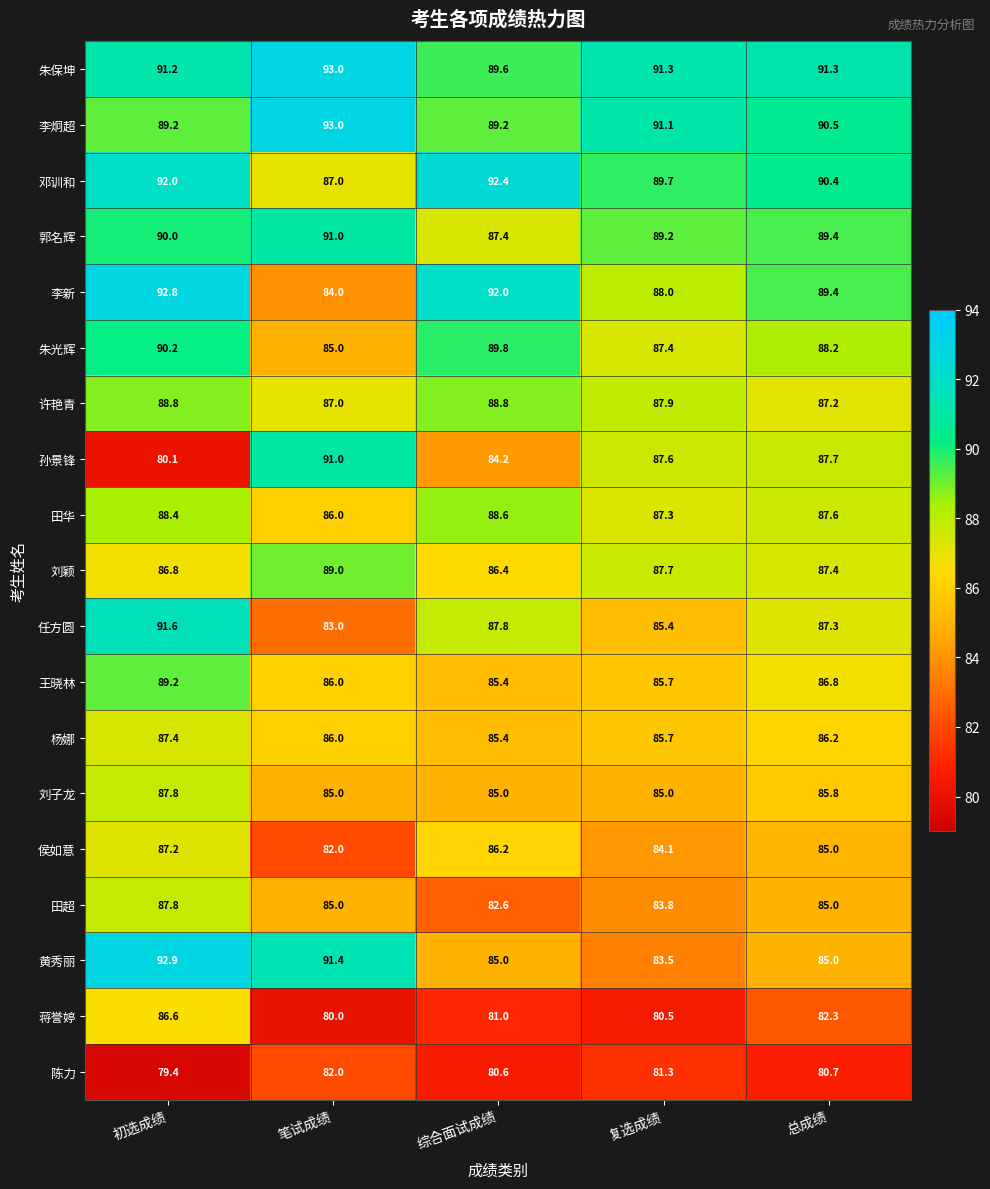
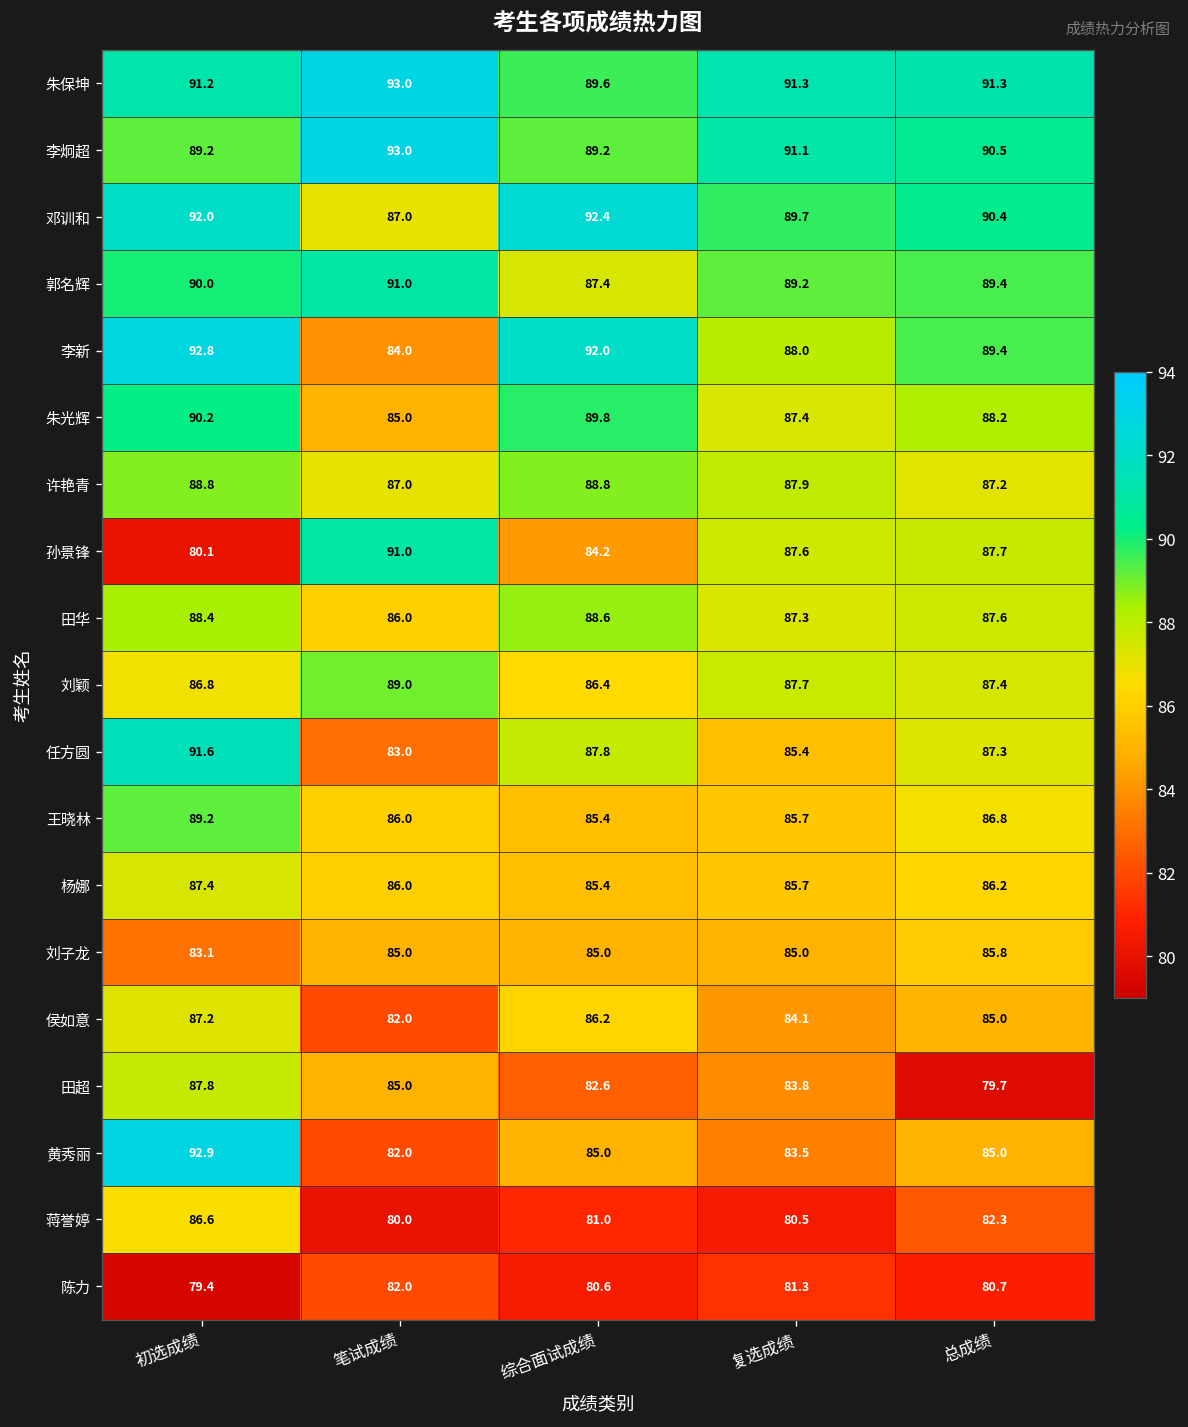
刘子龙, 初选成绩: 87.8 -> 83.1
田超, 总成绩: 85.0 -> 79.7
黄秀丽, 笔试成绩: 91.4 -> 82.0
